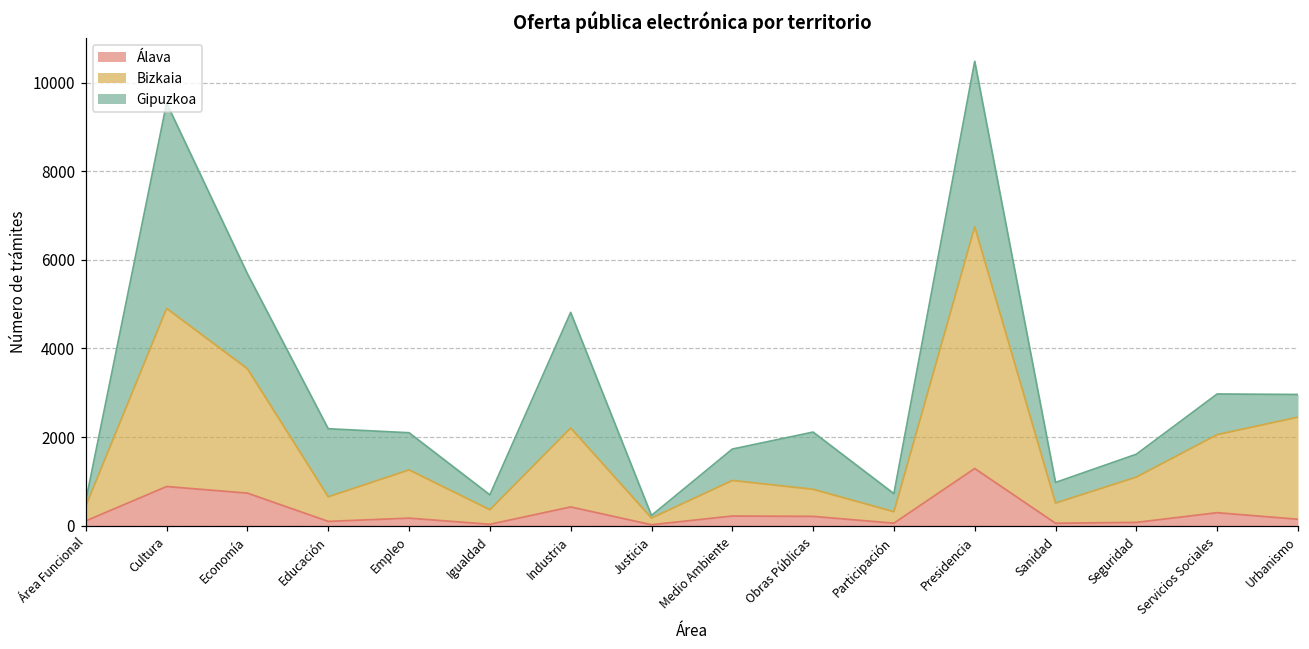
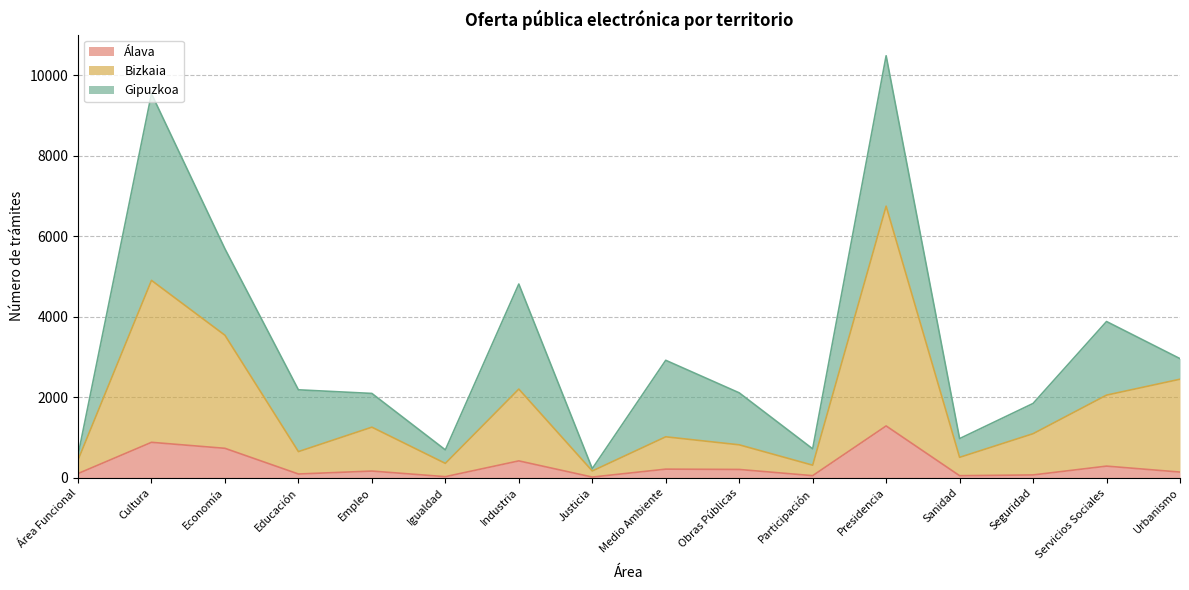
Gipuzkoa, Medio Ambiente: 700 -> 1900
Gipuzkoa, Seguridad: 500 -> 800
Gipuzkoa, Servicios Sociales: 900 -> 1800
